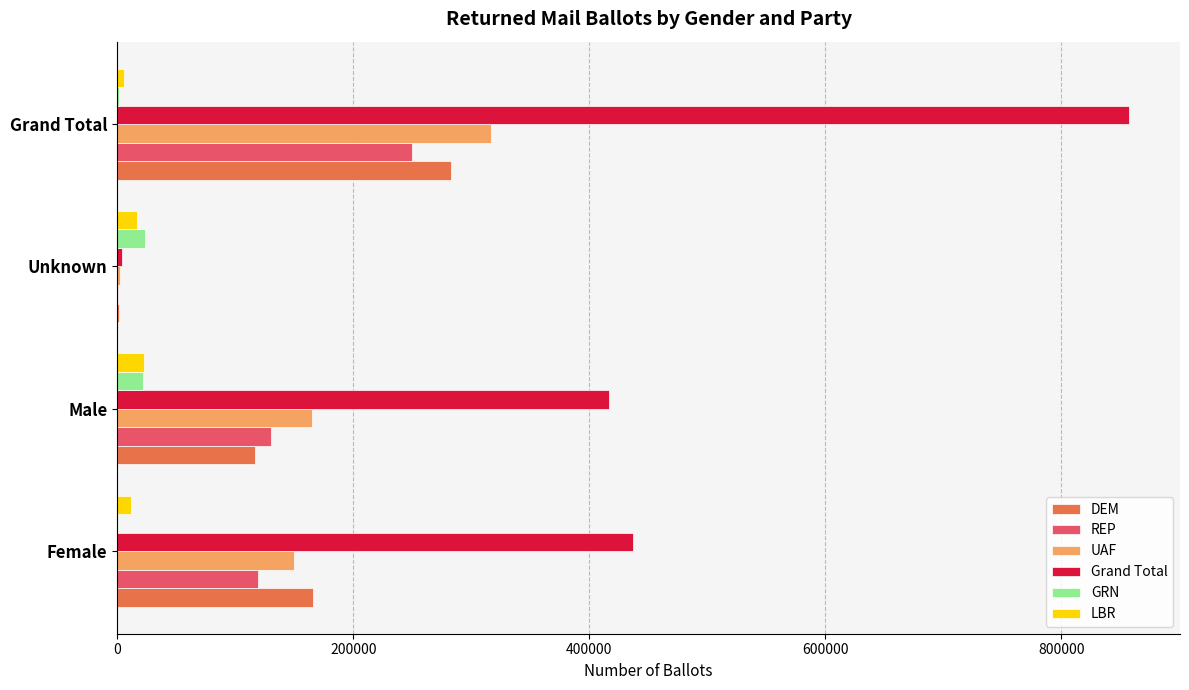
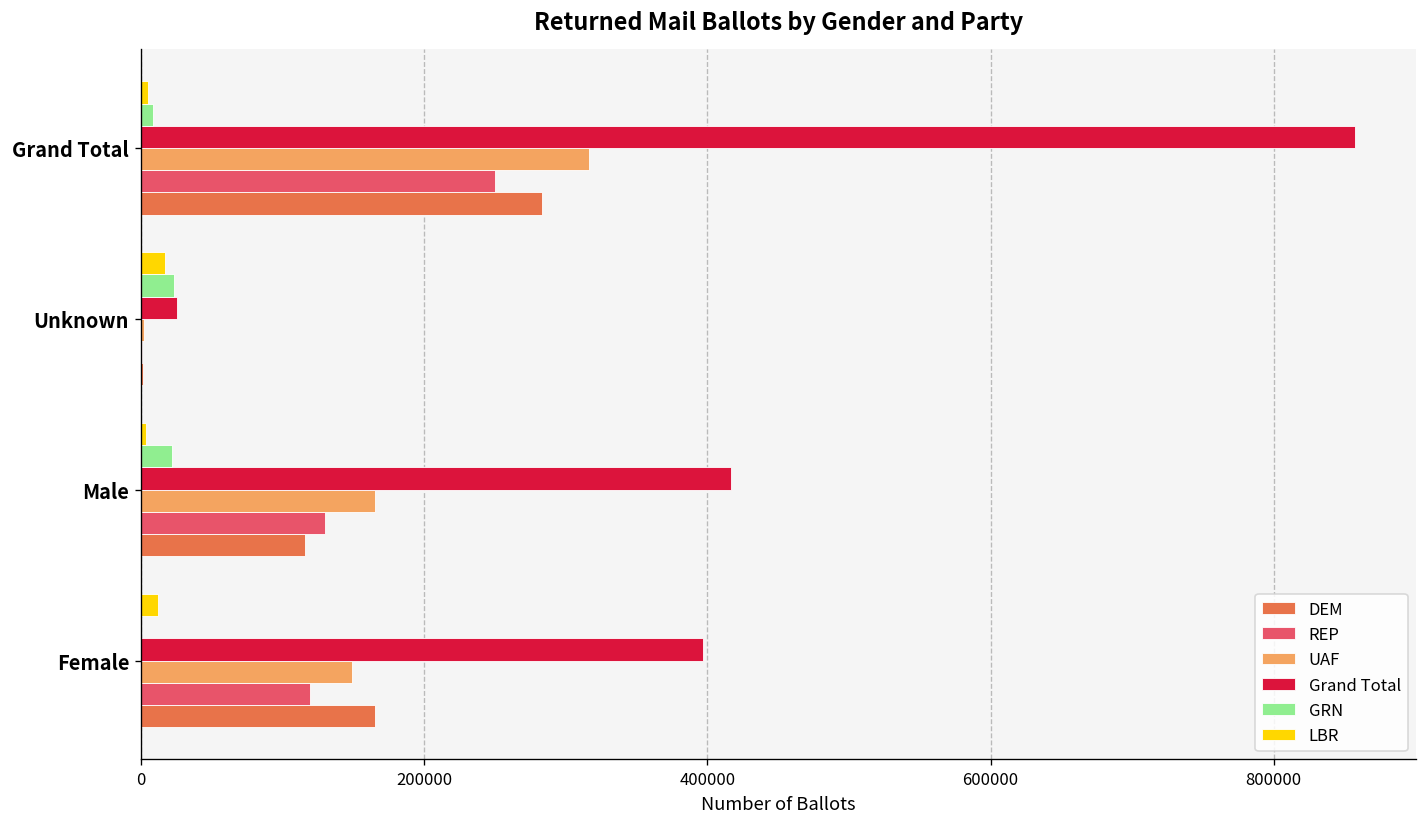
GRN, Grand Total: 1000 -> 8000
Grand Total, Unknown: 4000 -> 26000
LBR, Male: 23000 -> 4000
Grand Total, Female: 437000 -> 397000
